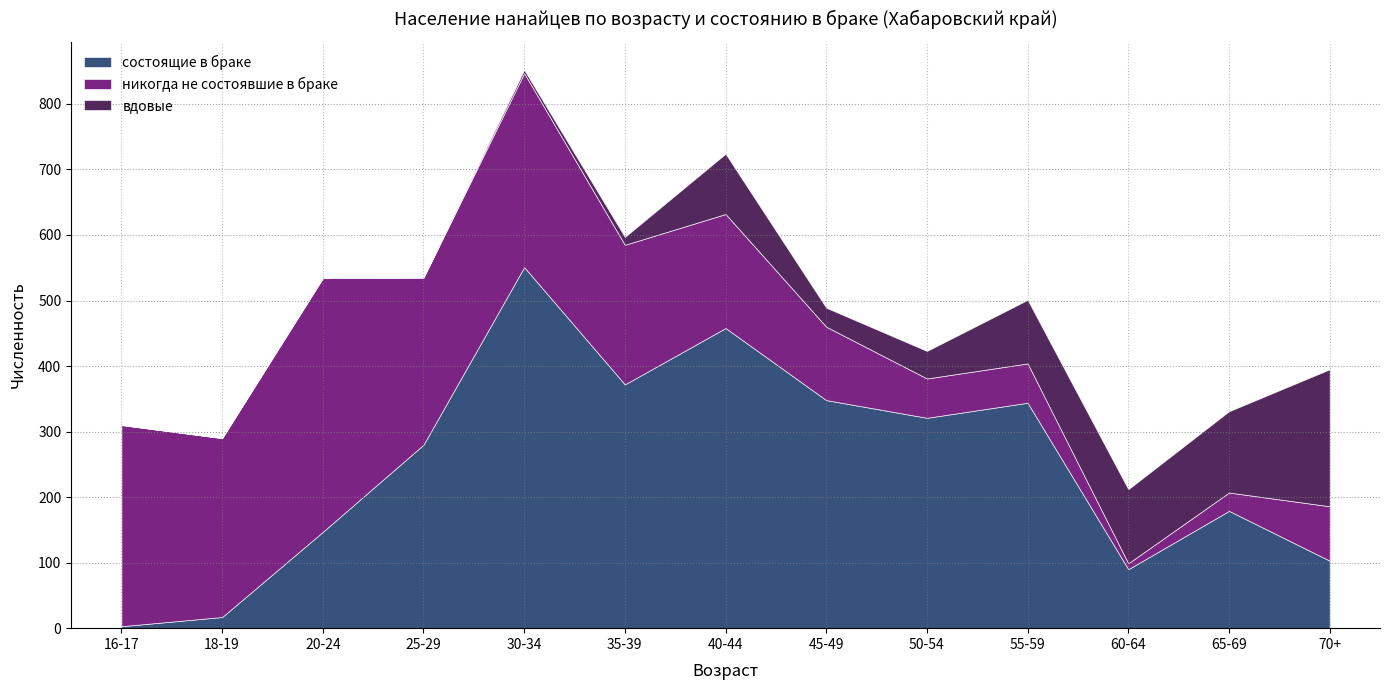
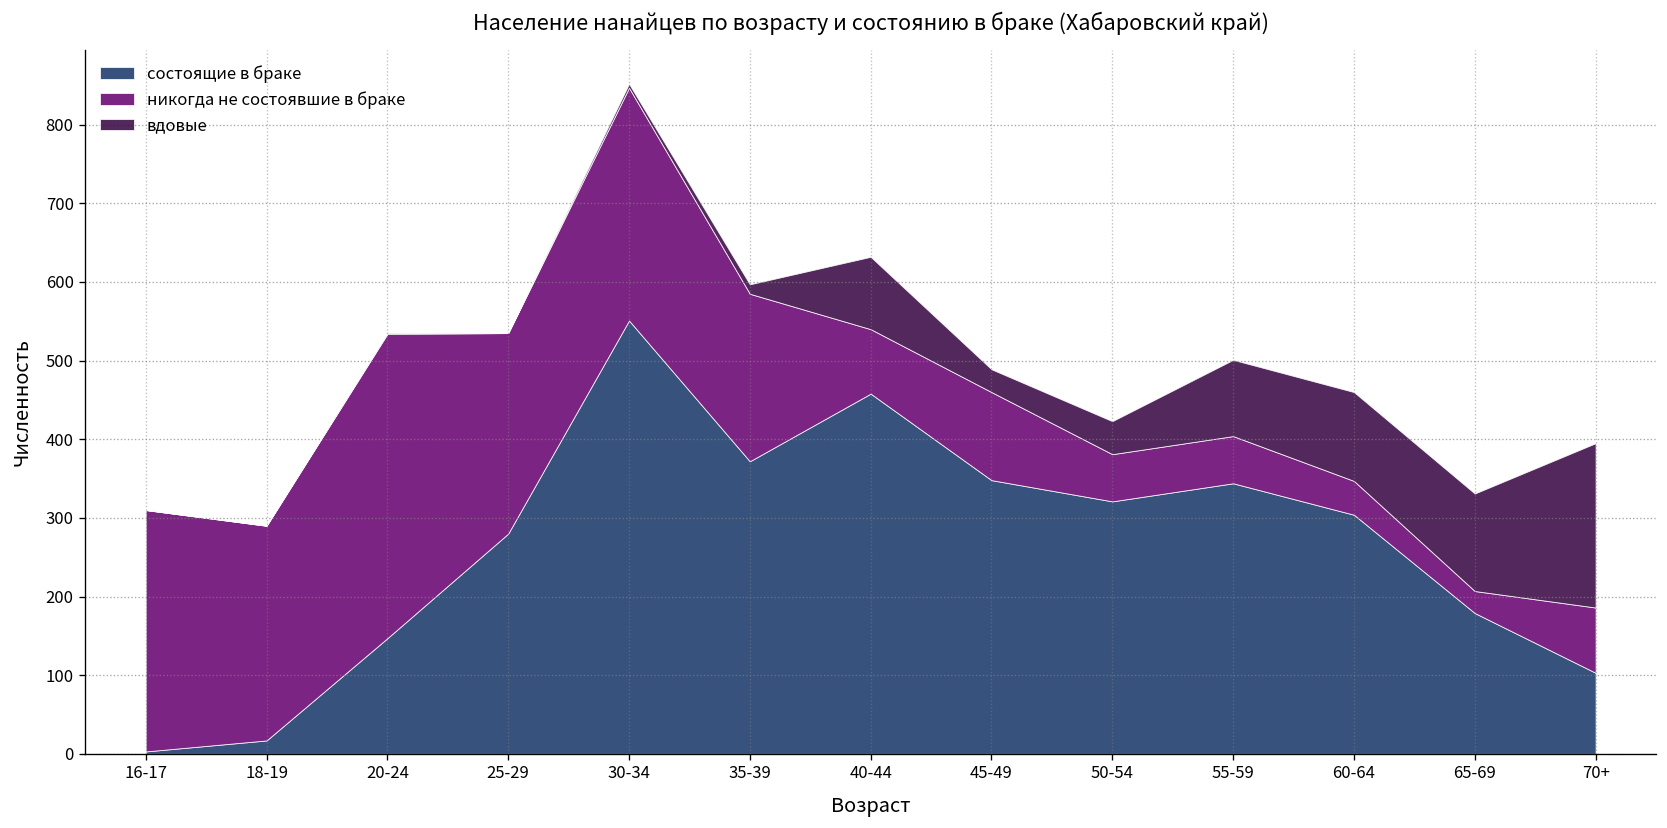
никогда не состоявшие в браке, 40-44: 170 -> 80
состоящие в браке, 60-64: 90 -> 300
никогда не состоявшие в браке, 60-64: 10 -> 40
